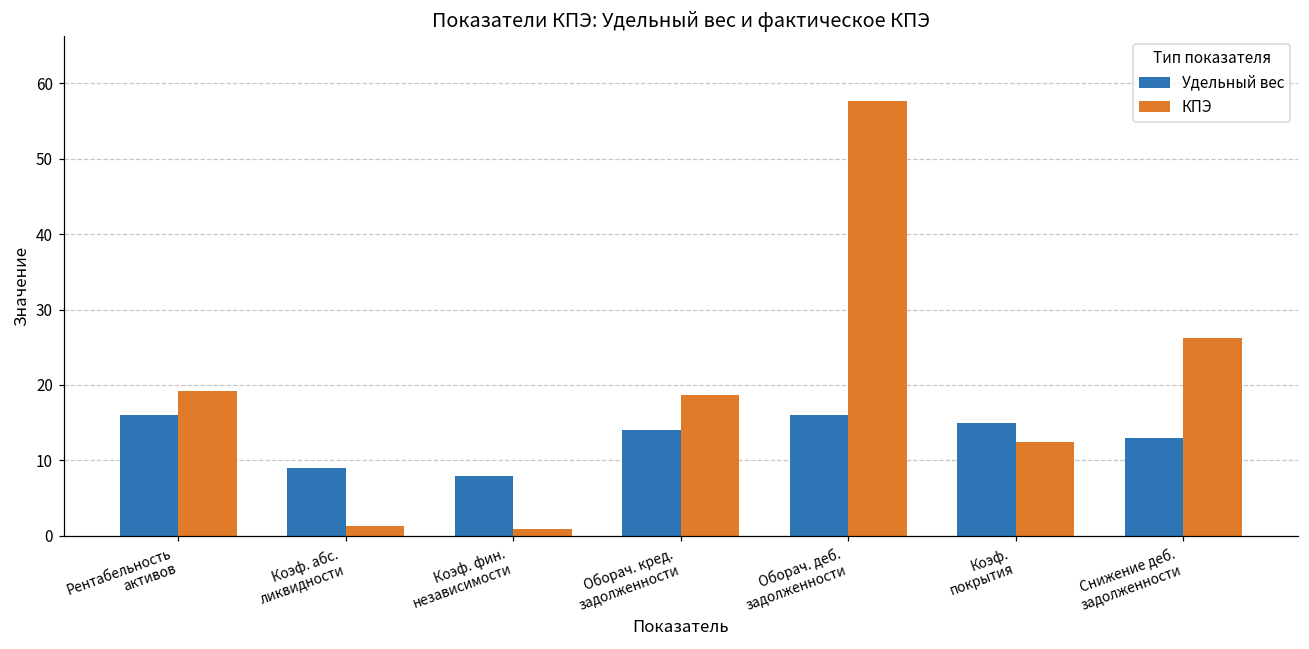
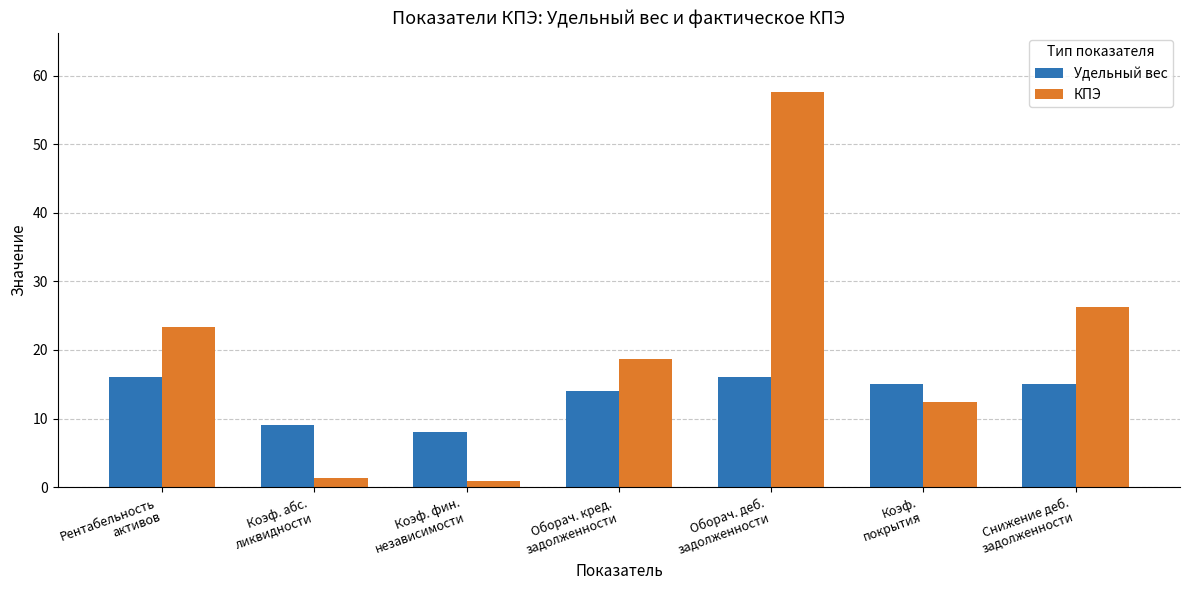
КПЭ, Рентабельность активов: 19 -> 23
Удельный вес, Снижение деб. задолженности: 13 -> 15
